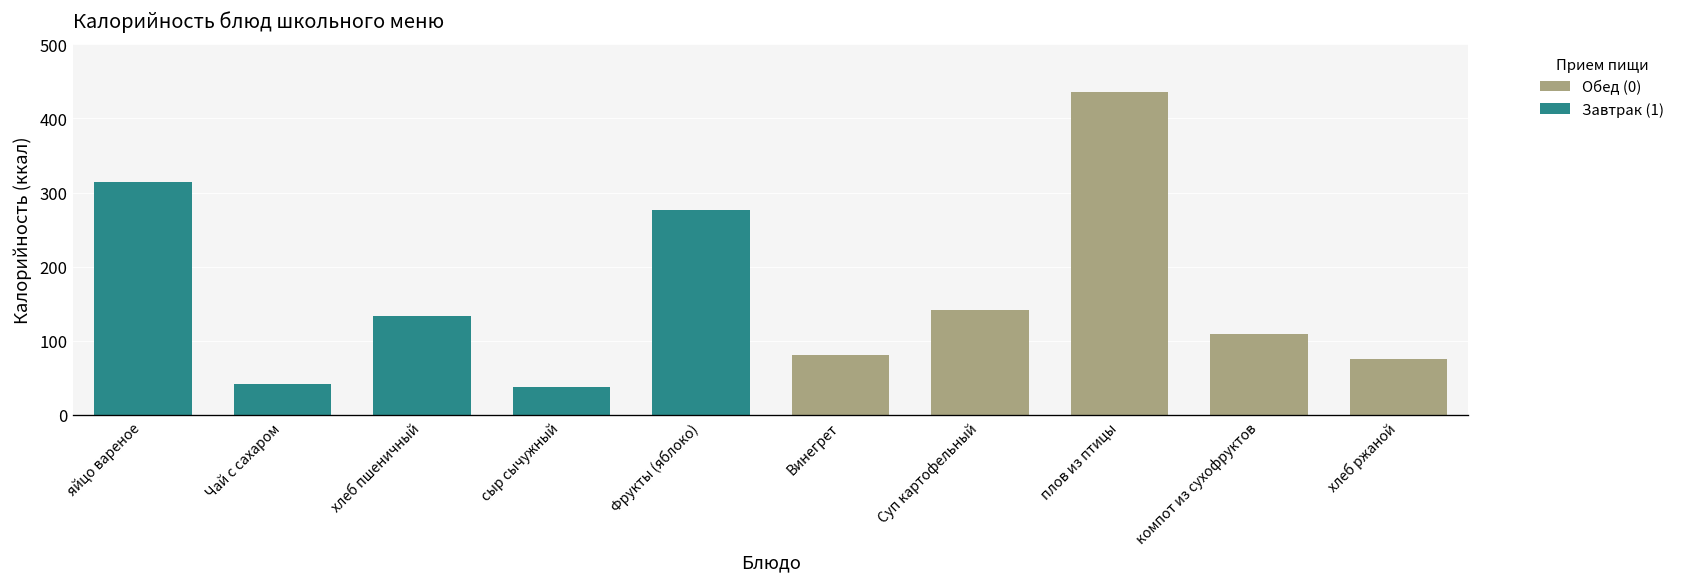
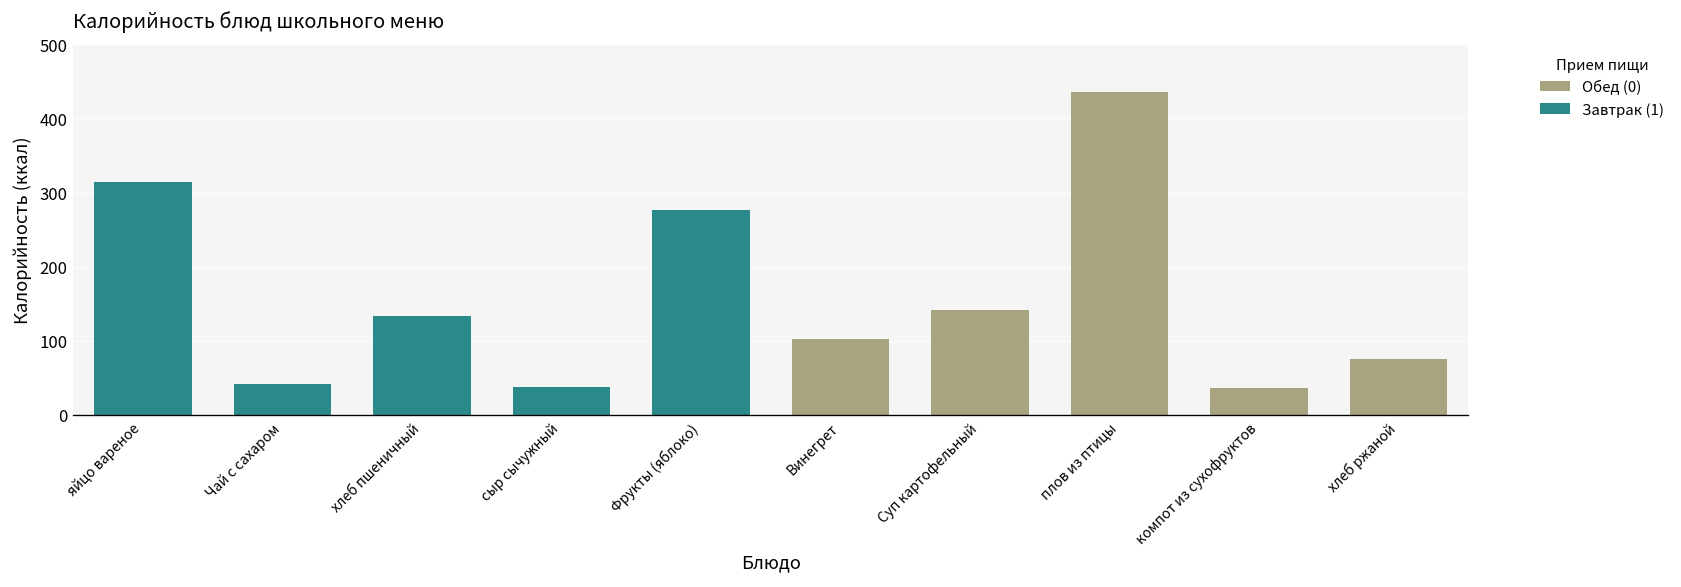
Винегрет: 80 -> 100
компот из сухофруктов: 110 -> 40
